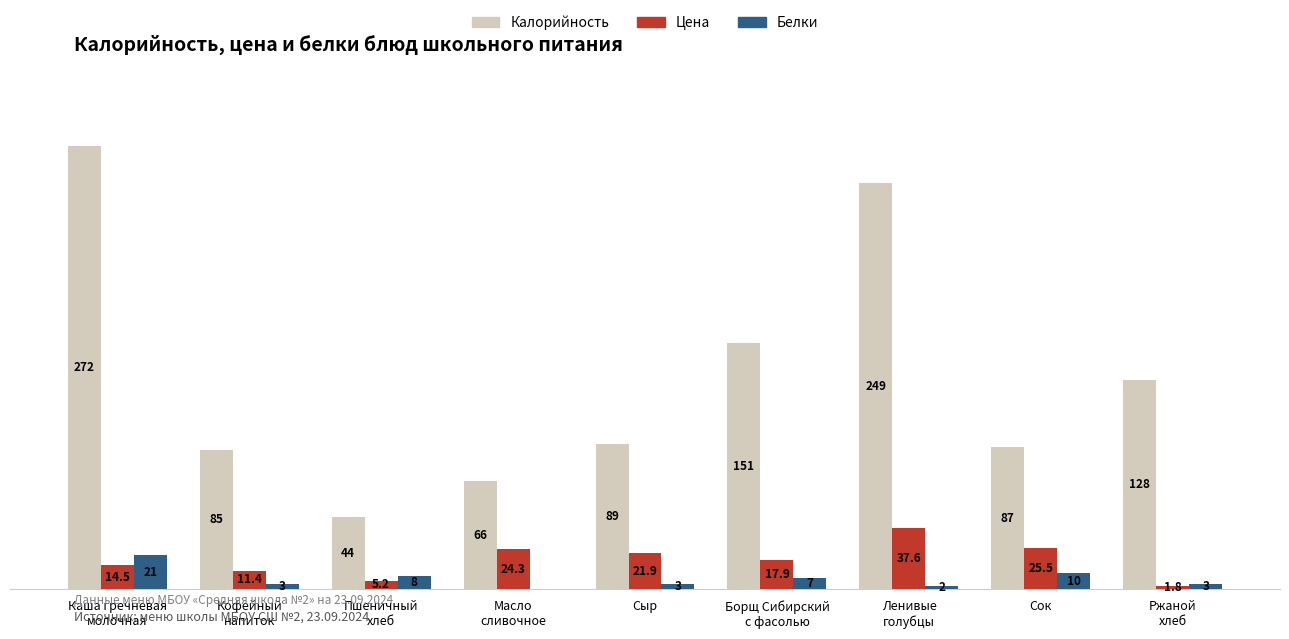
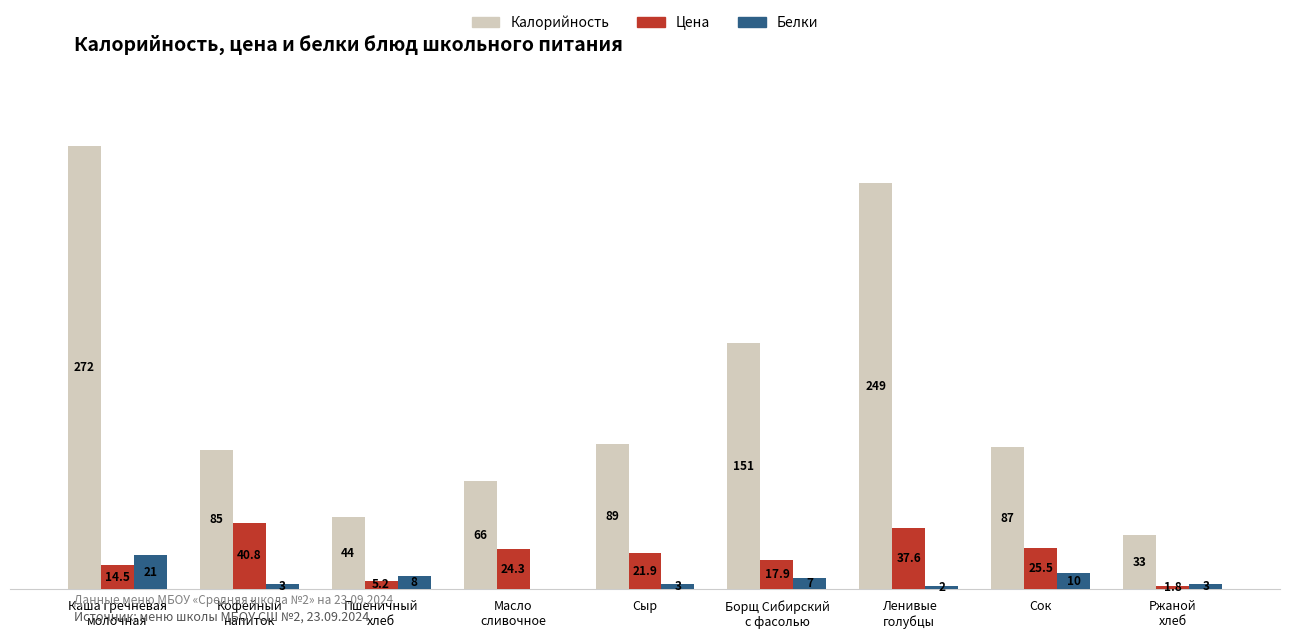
Цена, Кофейный напиток: 11.4 -> 40.8
Калорийность, Ржаной хлеб: 128 -> 33
